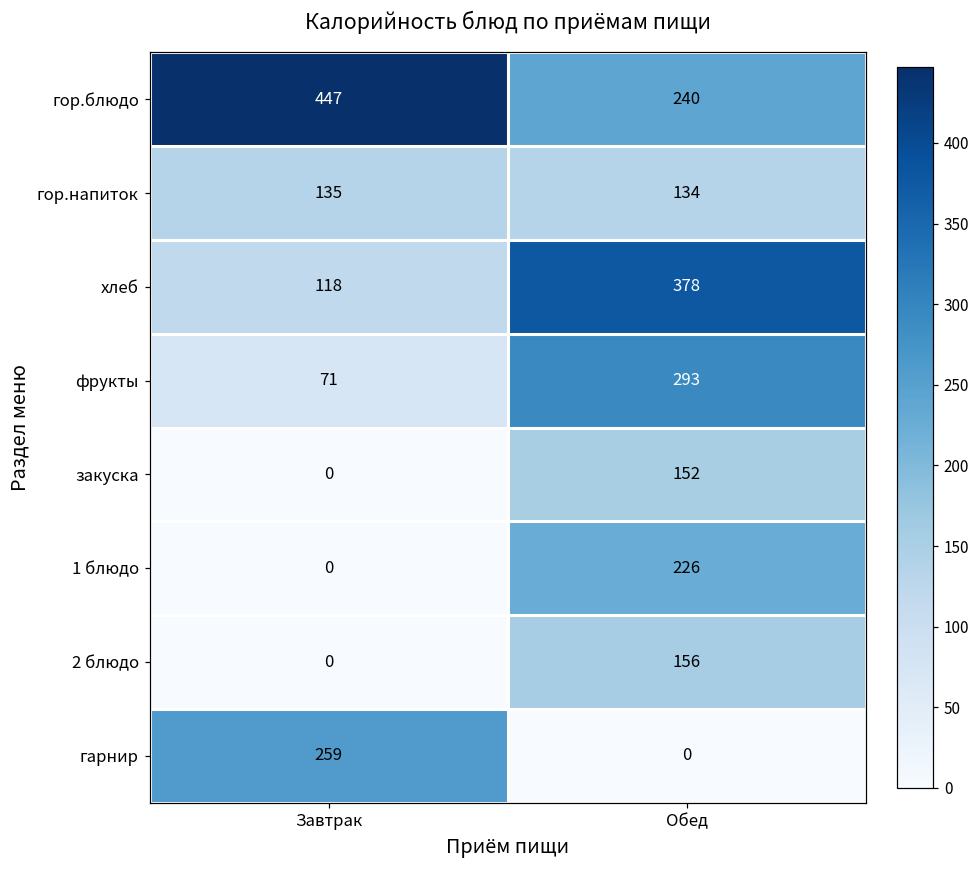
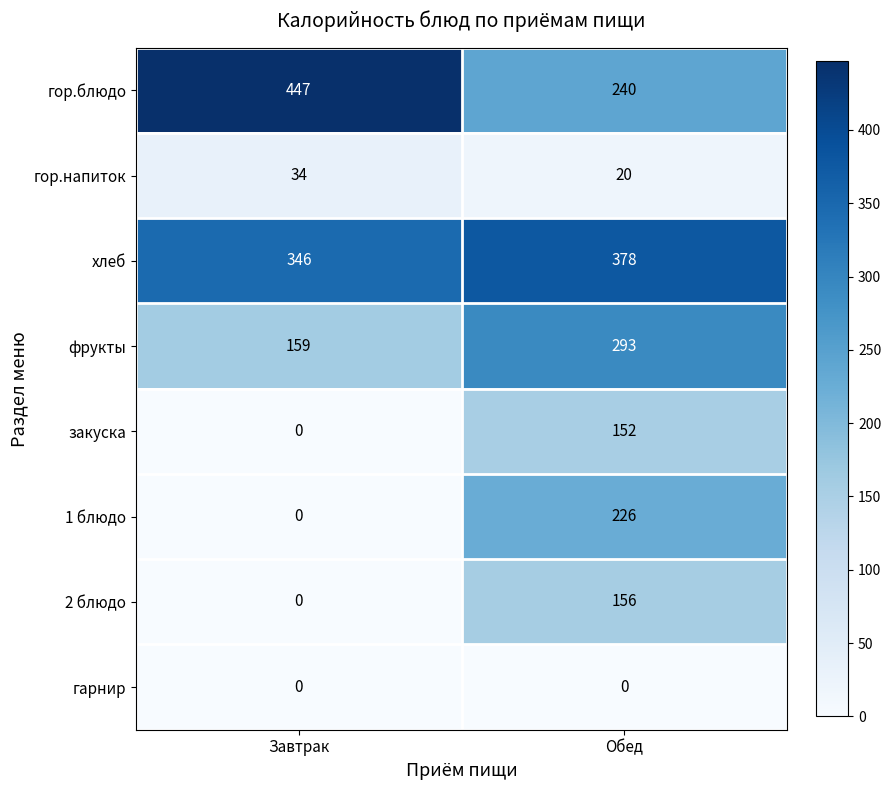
гор.напиток, Завтрак: 135 -> 34
гор.напиток, Обед: 134 -> 20
хлеб, Завтрак: 118 -> 346
фрукты, Завтрак: 71 -> 159
гарнир, Завтрак: 259 -> 0
